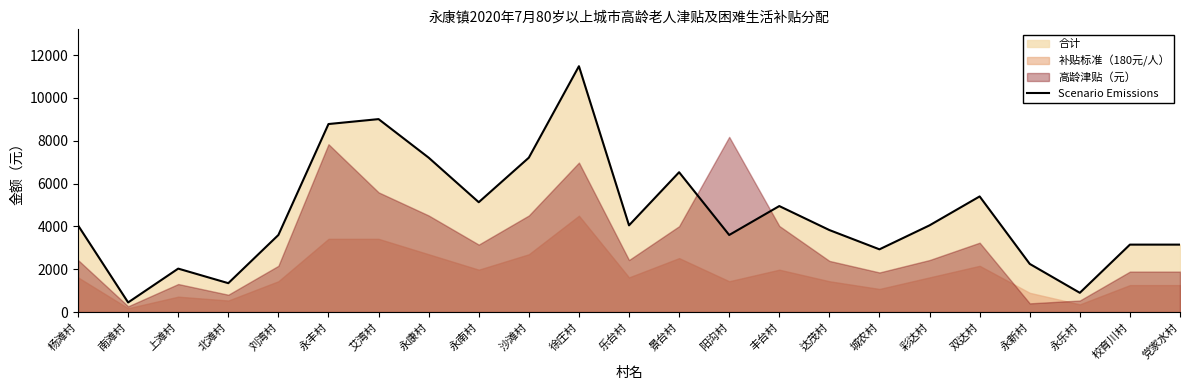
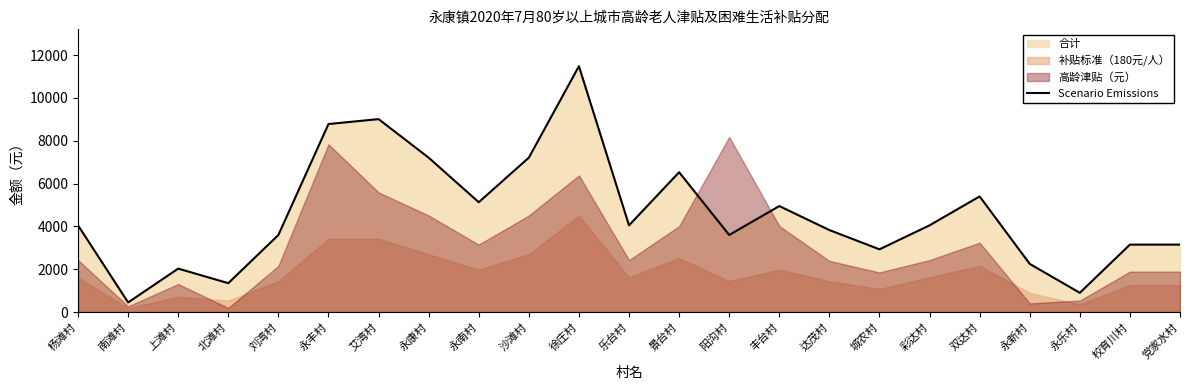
高龄津贴（元）, 北滩村: 800 -> 200
高龄津贴（元）, 徐庄村: 7000 -> 6400
